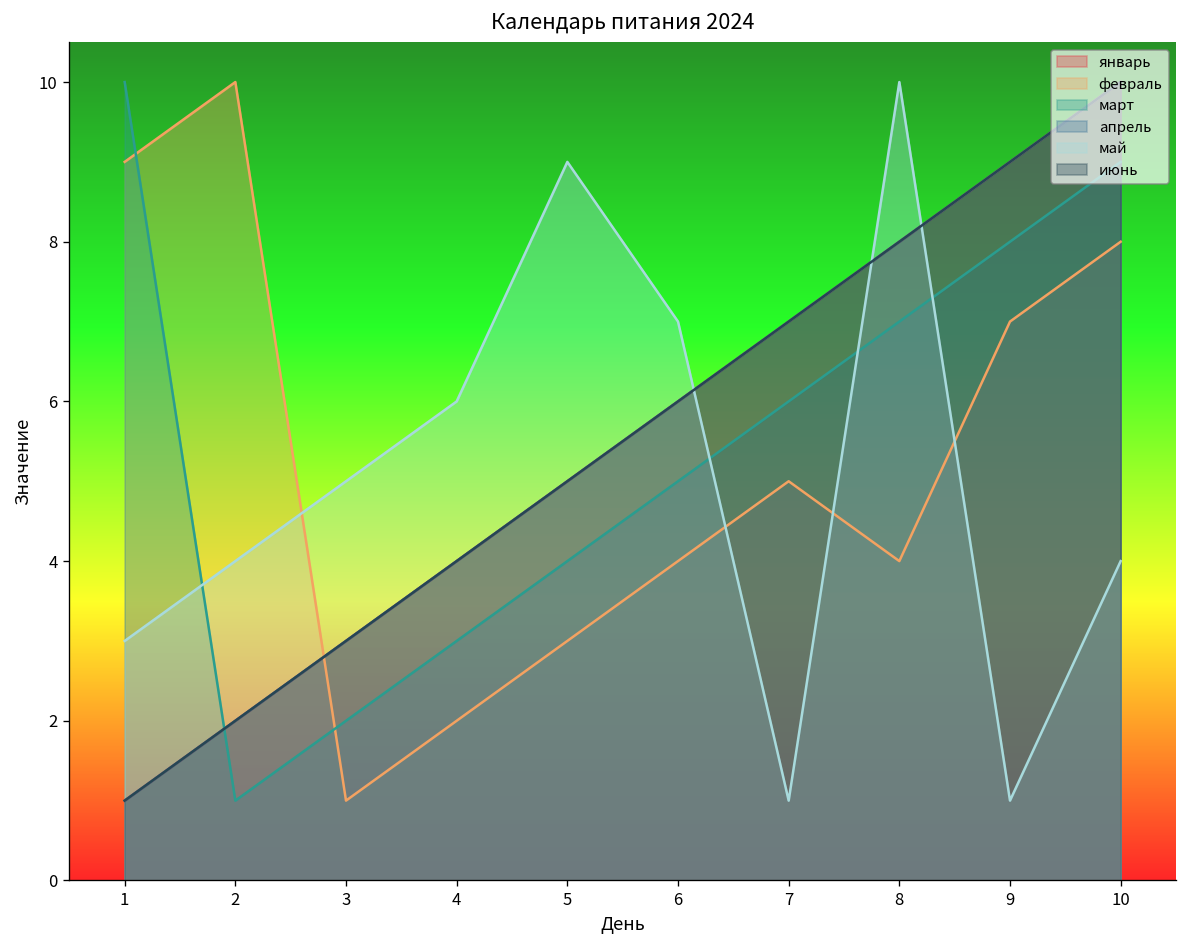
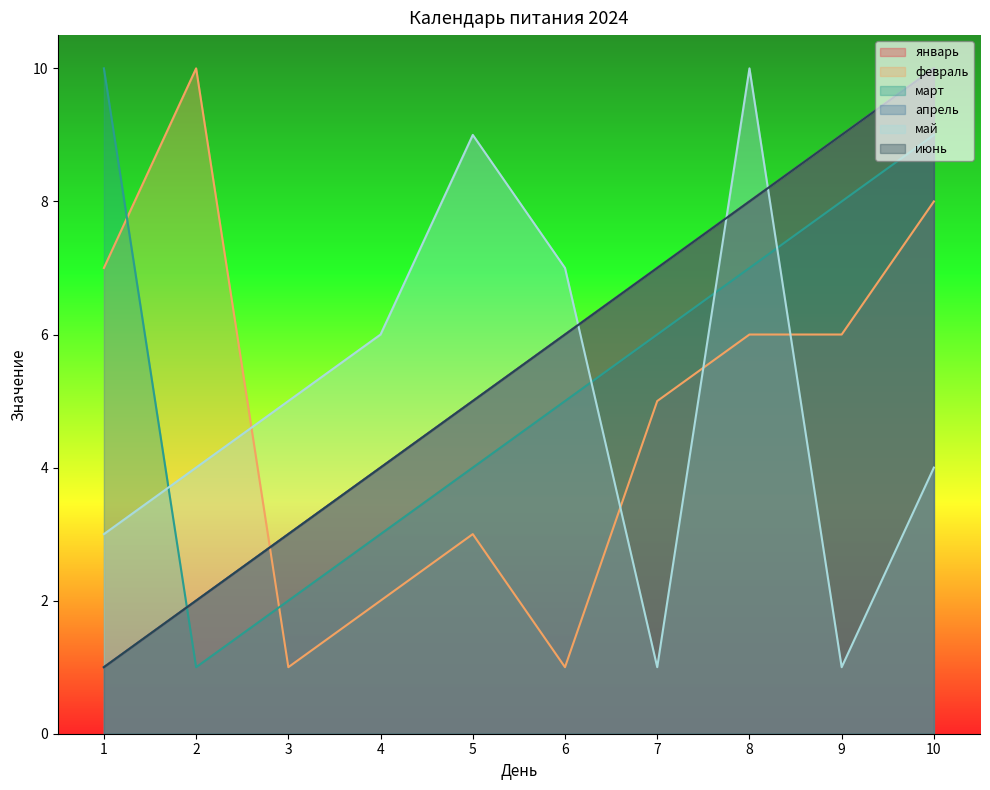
февраль, 1: 9 -> 7
февраль, 6: 4 -> 1
февраль, 8: 4 -> 6
февраль, 9: 7 -> 6
